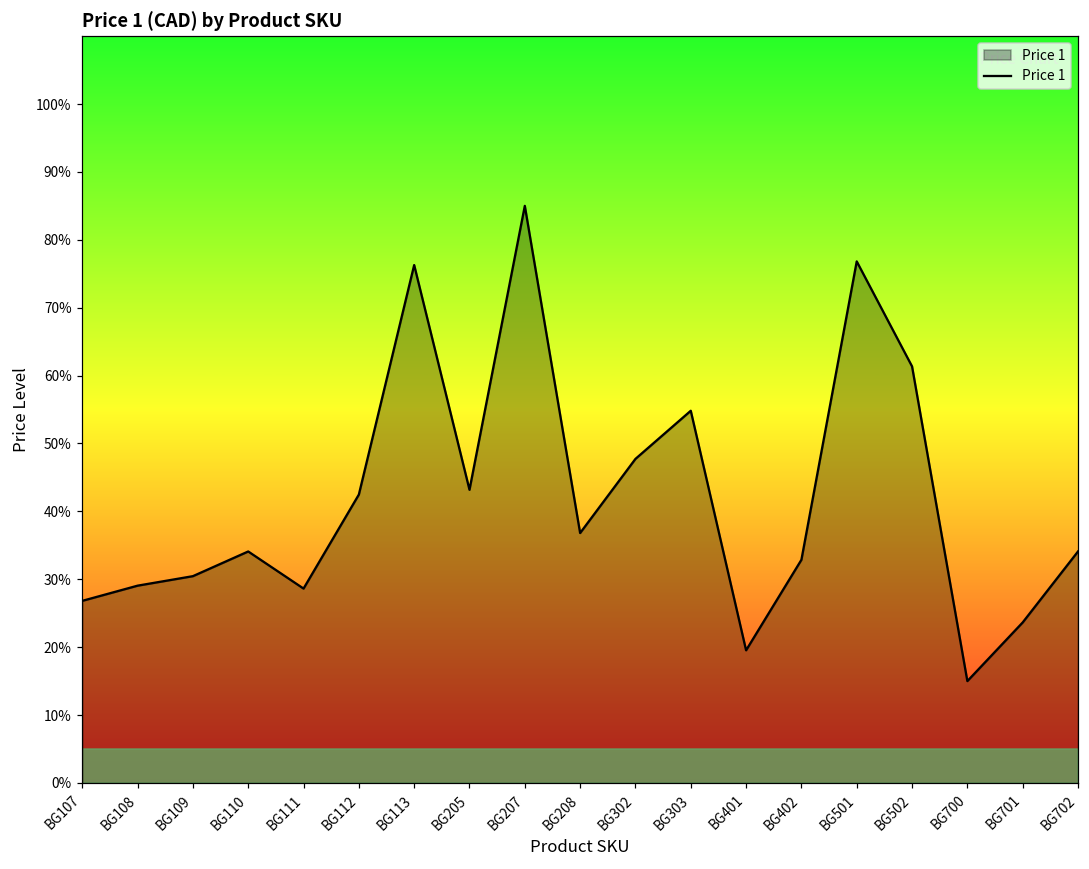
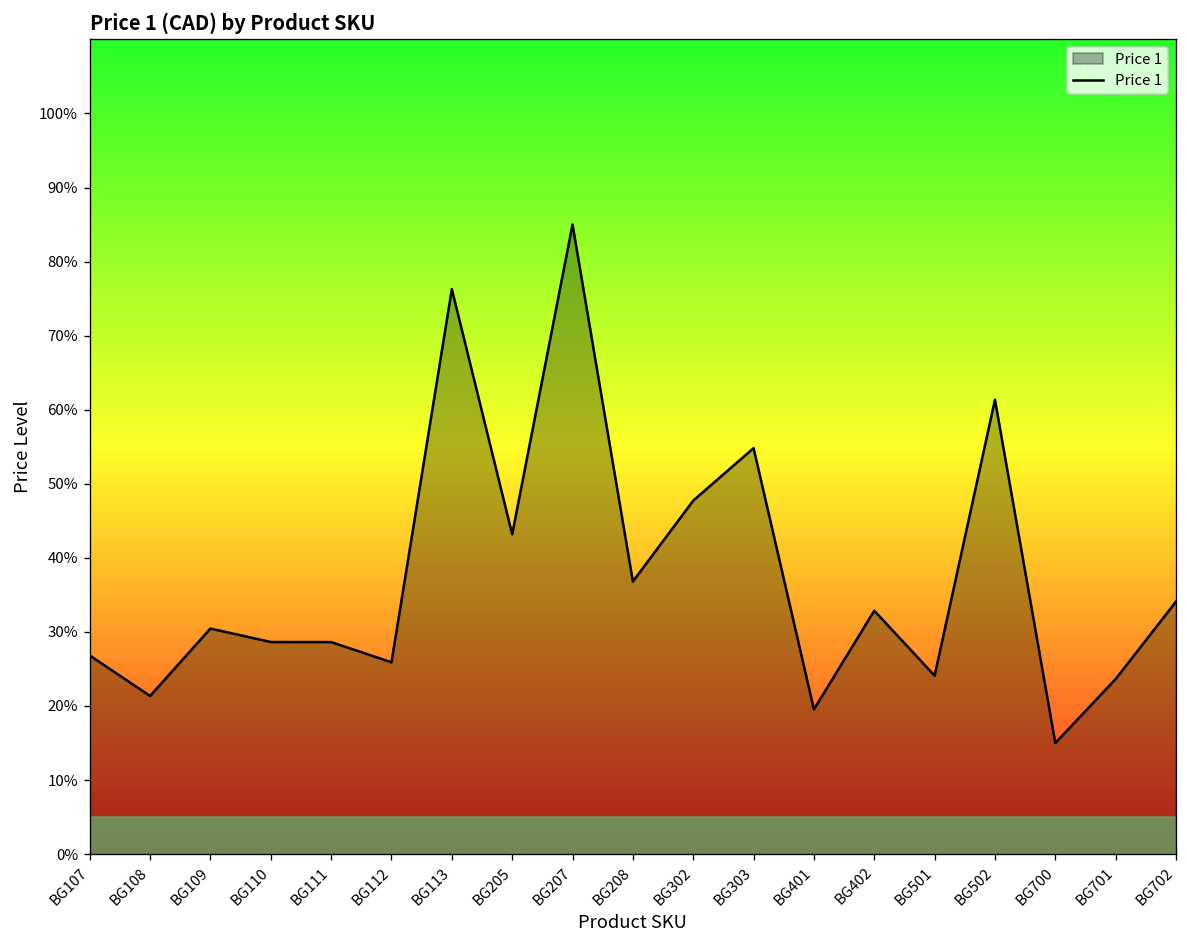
BG108: 29% -> 21%
BG110: 34% -> 29%
BG112: 42% -> 26%
BG501: 77% -> 24%
